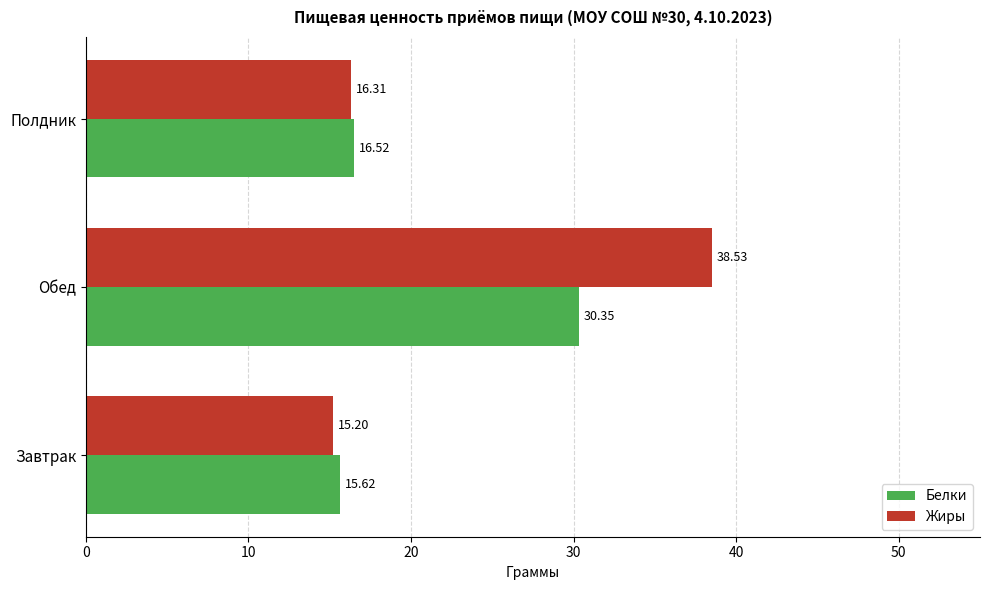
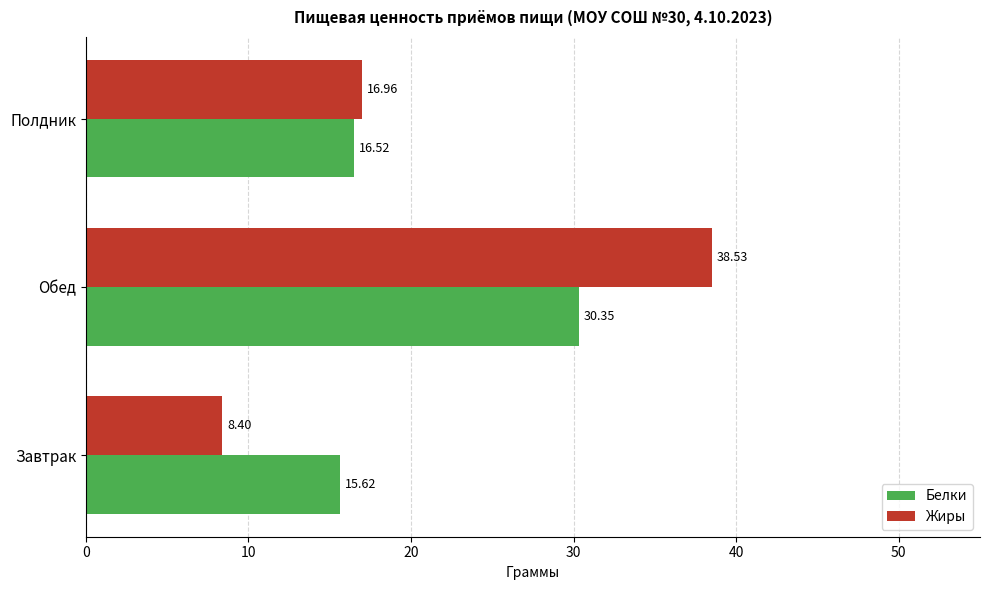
Жиры, Полдник: 16.31 -> 16.96
Жиры, Завтрак: 15.20 -> 8.40
